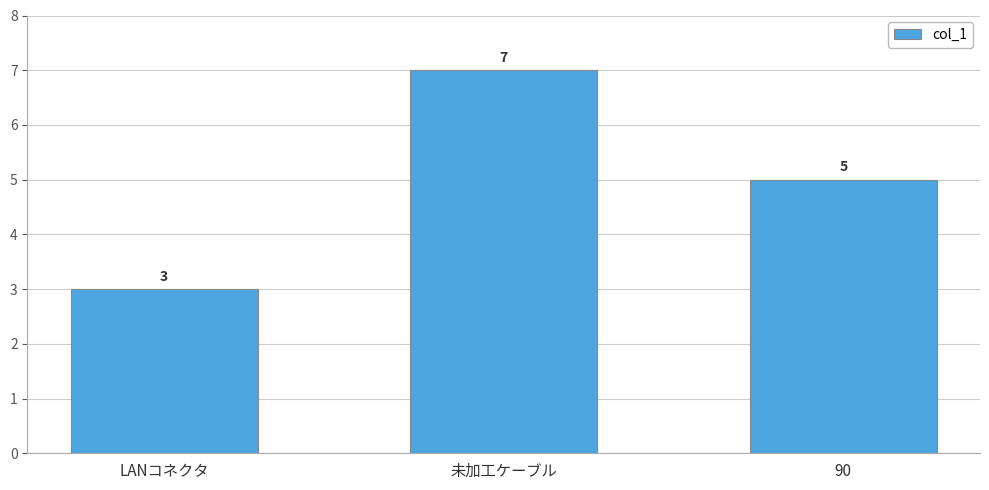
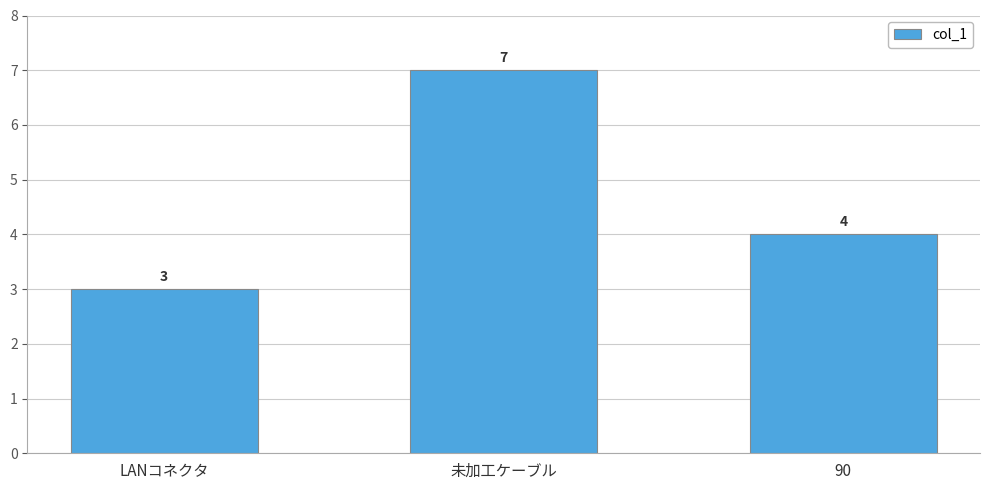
90: 5 -> 4
